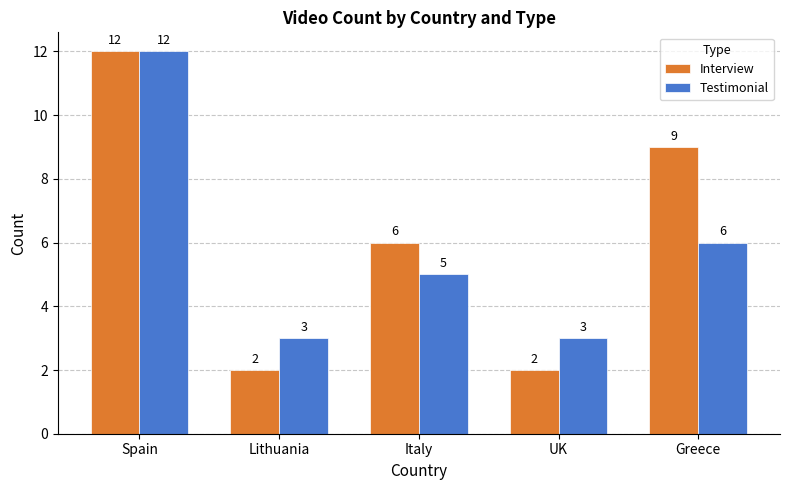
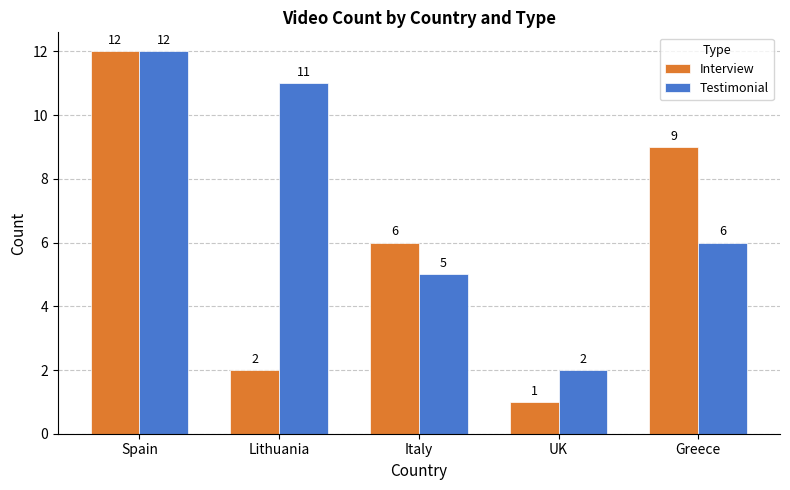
Testimonial, Lithuania: 3 -> 11
Interview, UK: 2 -> 1
Testimonial, UK: 3 -> 2
